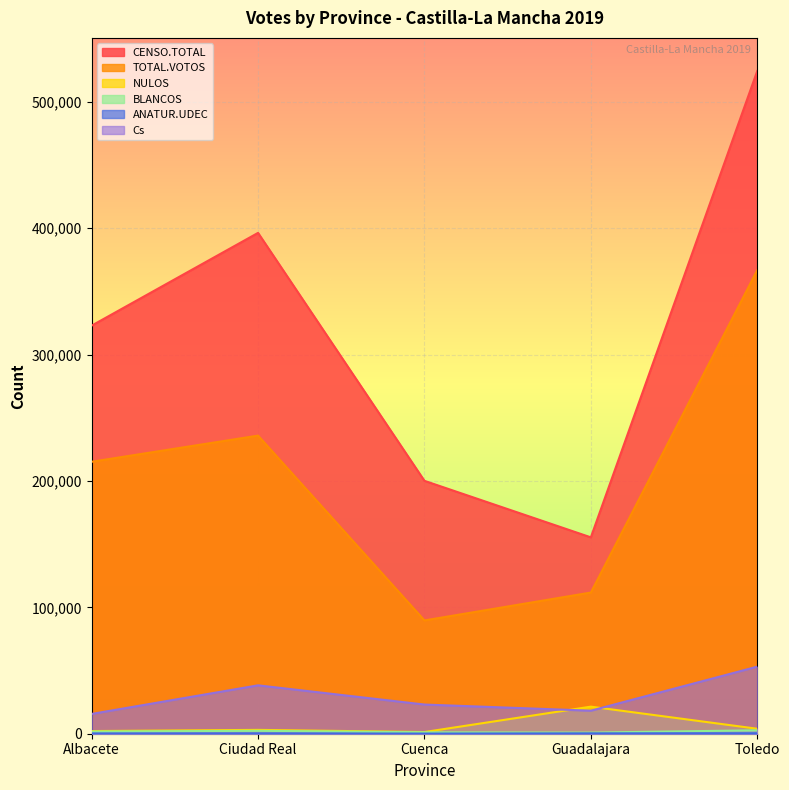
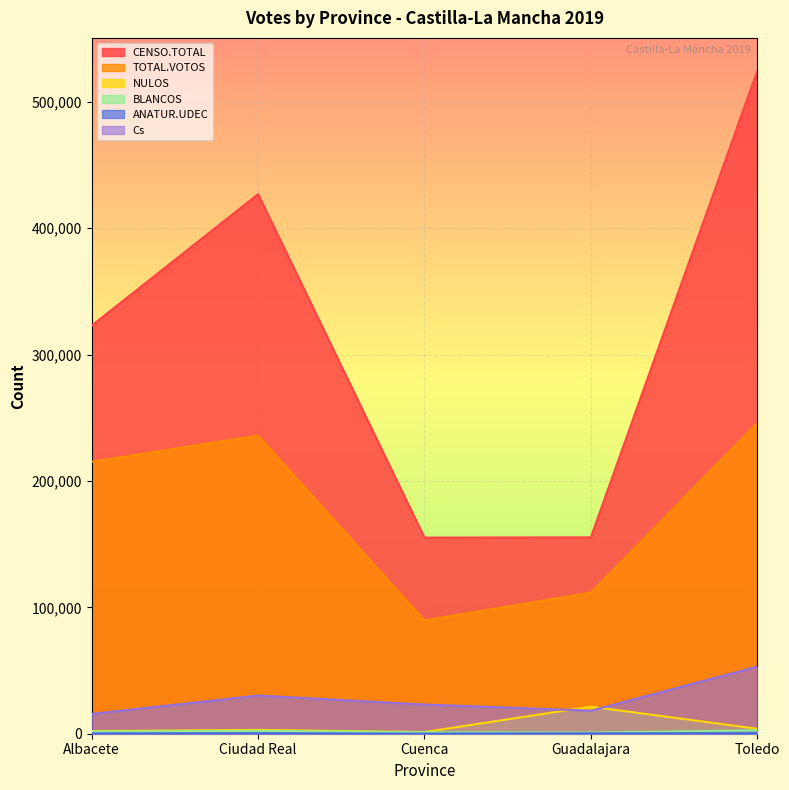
CENSO.TOTAL, Ciudad Real: 396,000 -> 427,000
Cs, Ciudad Real: 38,000 -> 30,000
CENSO.TOTAL, Cuenca: 200,000 -> 155,000
TOTAL.VOTOS, Toledo: 367,000 -> 246,000
